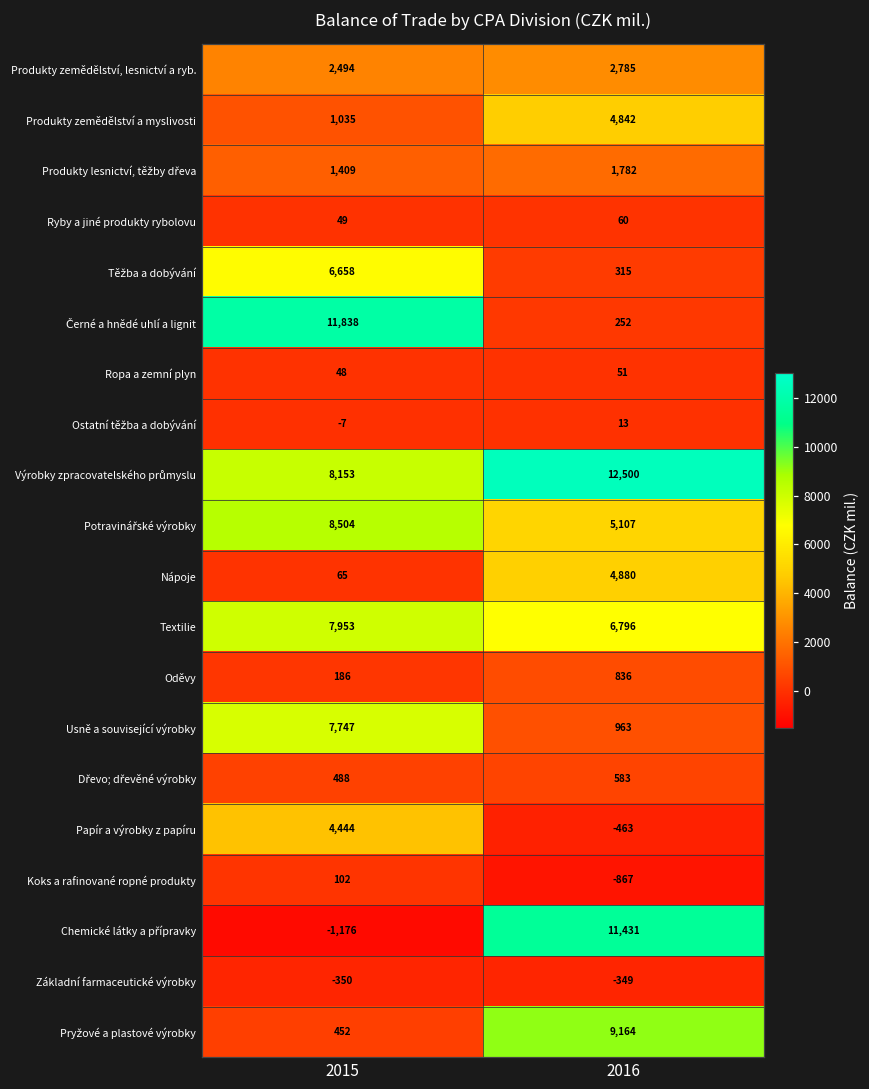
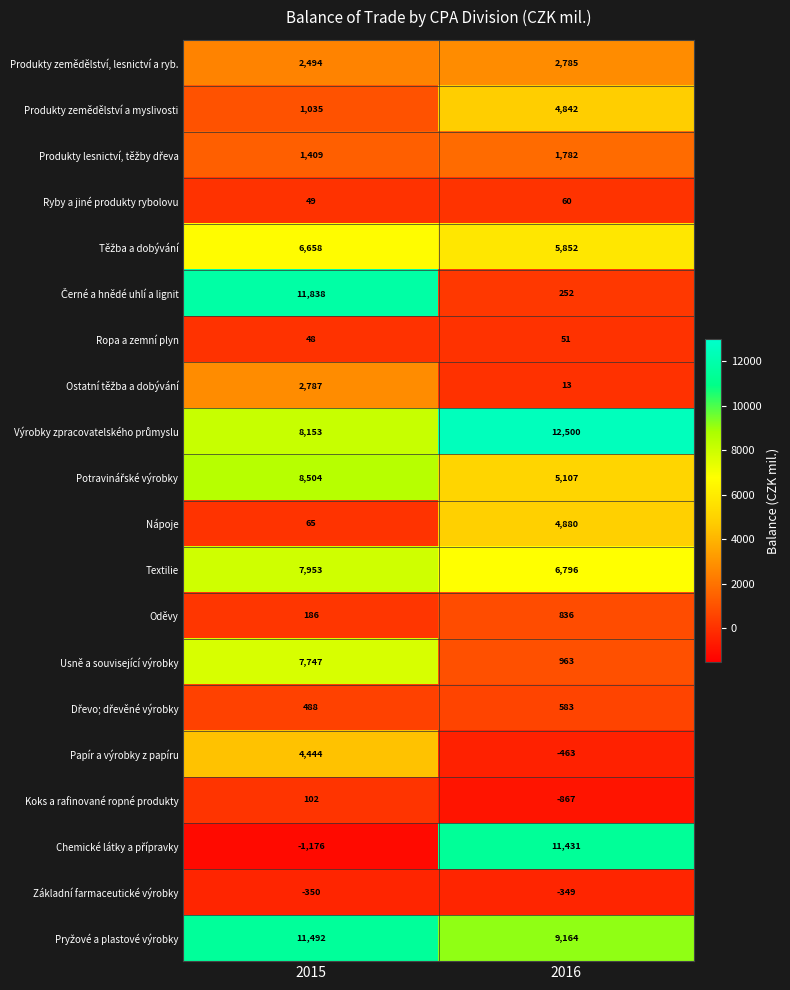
Těžba a dobývání, 2016: 315 -> 5,852
Ostatní těžba a dobývání, 2015: -7 -> 2,787
Pryžové a plastové výrobky, 2015: 452 -> 11,492
